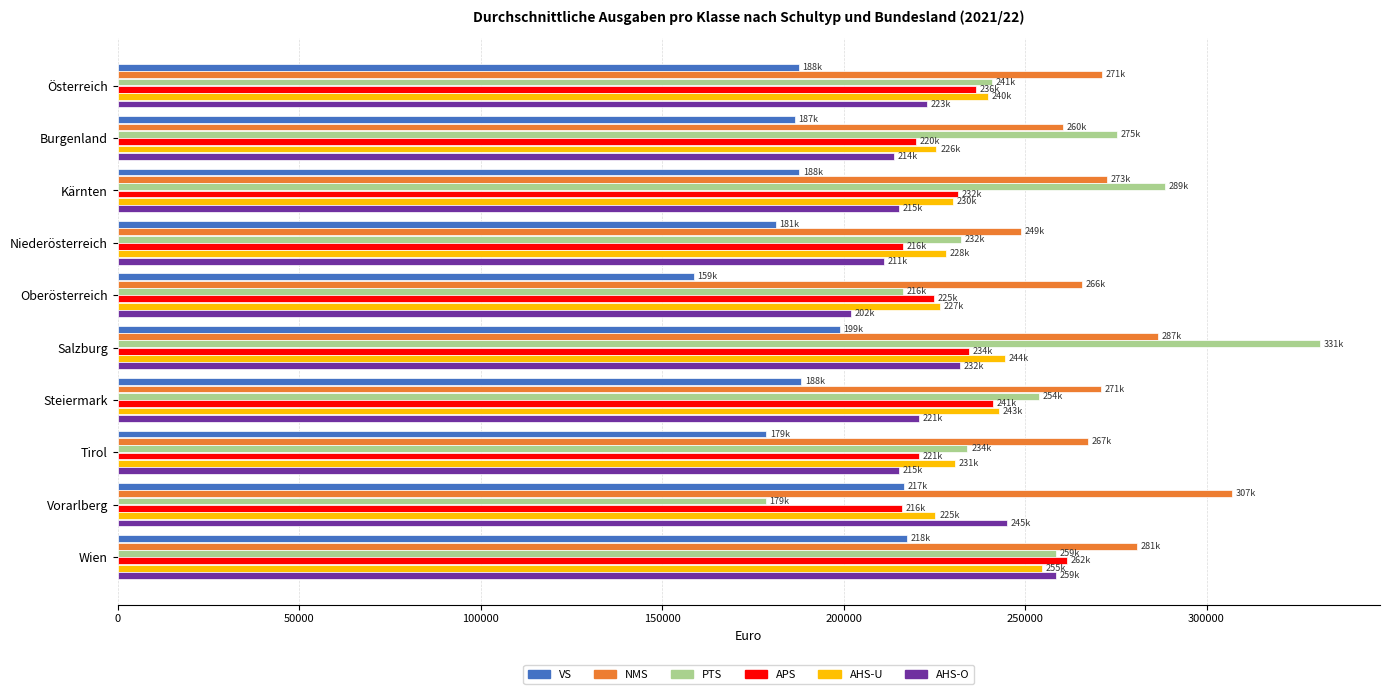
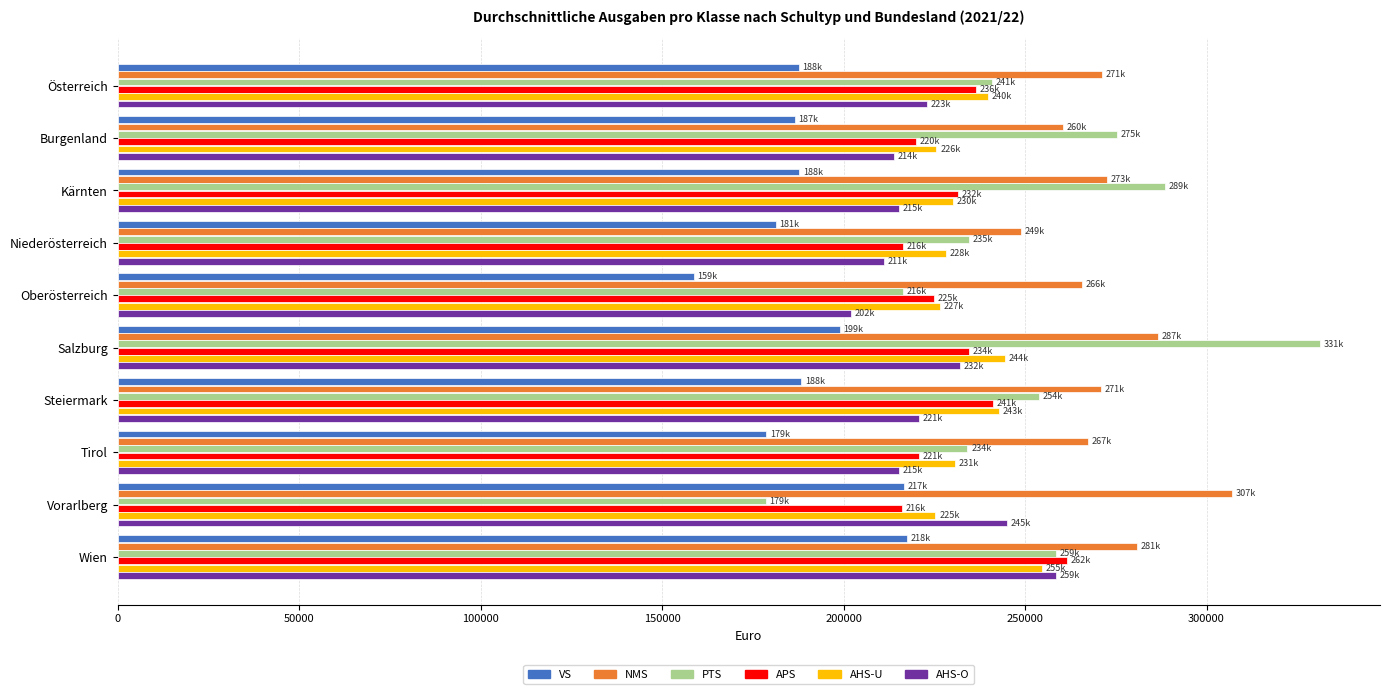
PTS, Niederösterreich: 232k -> 235k
